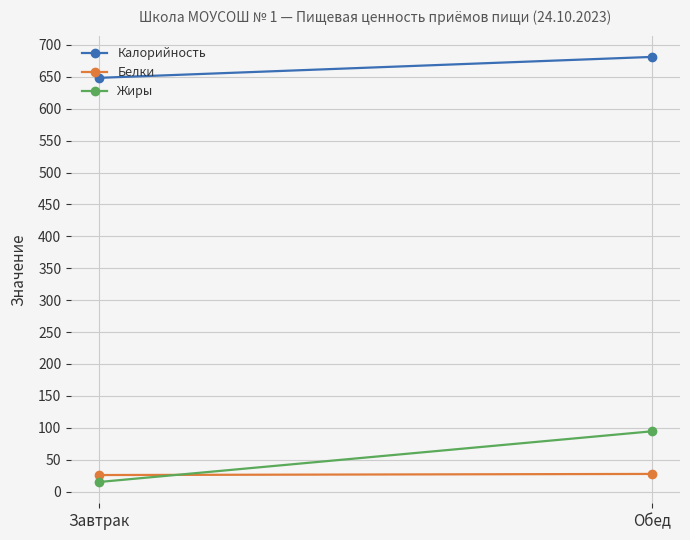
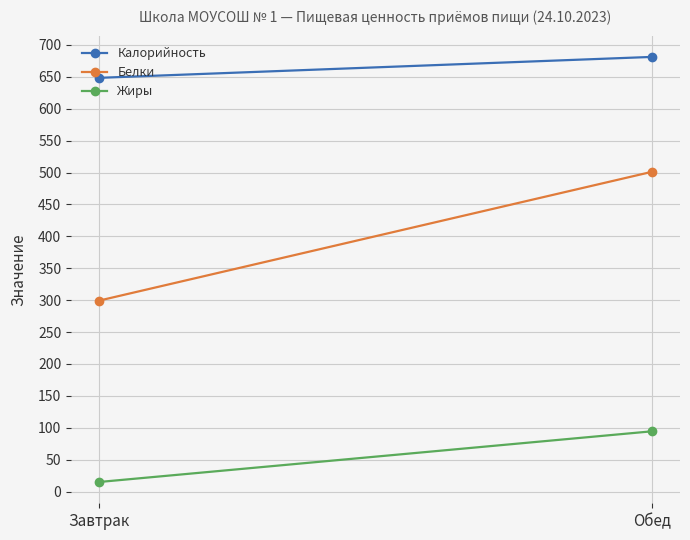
Белки, Завтрак: 30 -> 300
Белки, Обед: 30 -> 500
